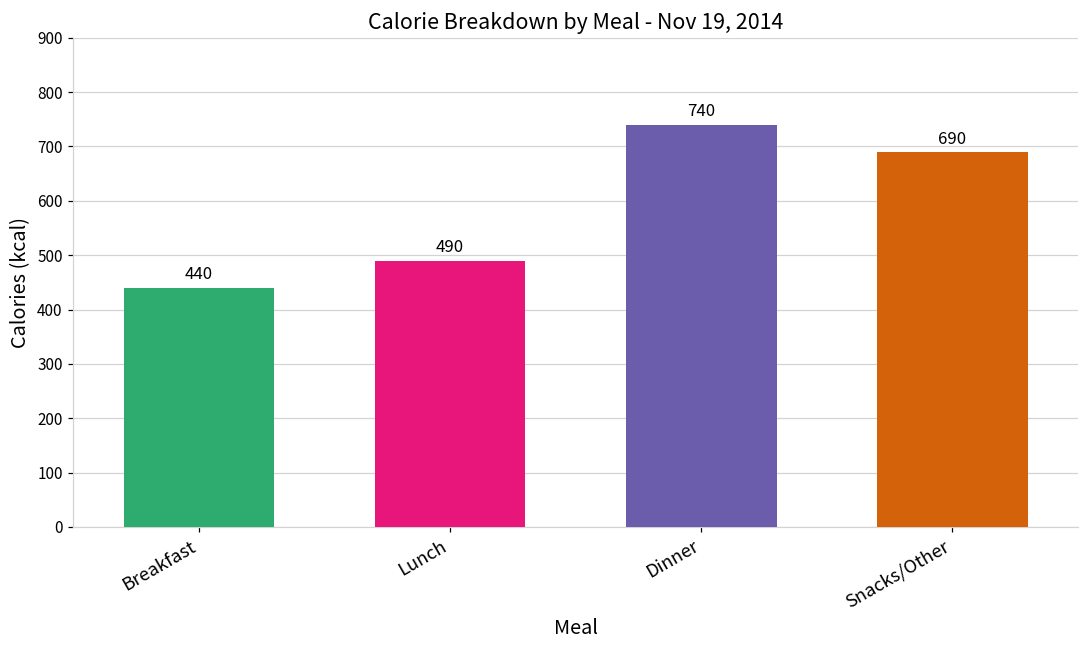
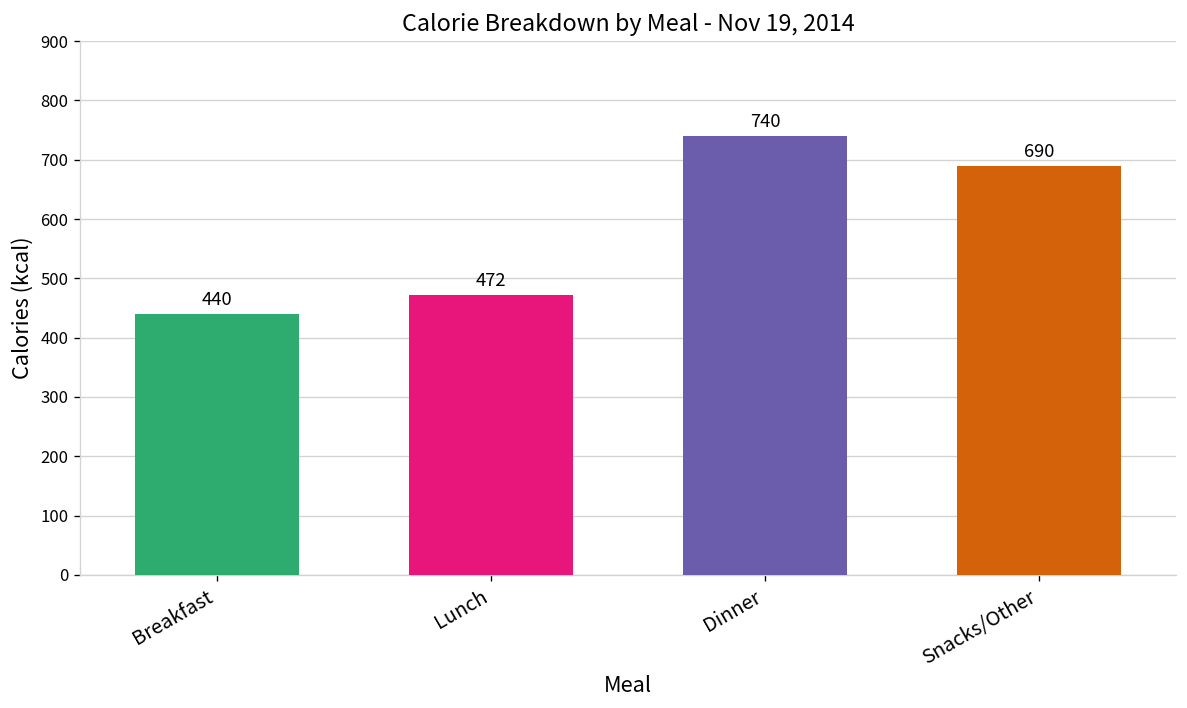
Lunch: 490 -> 472
